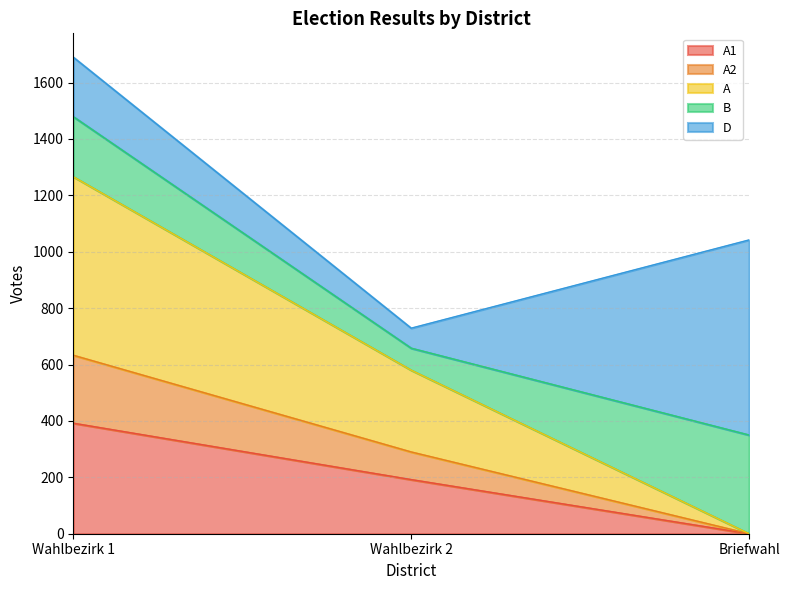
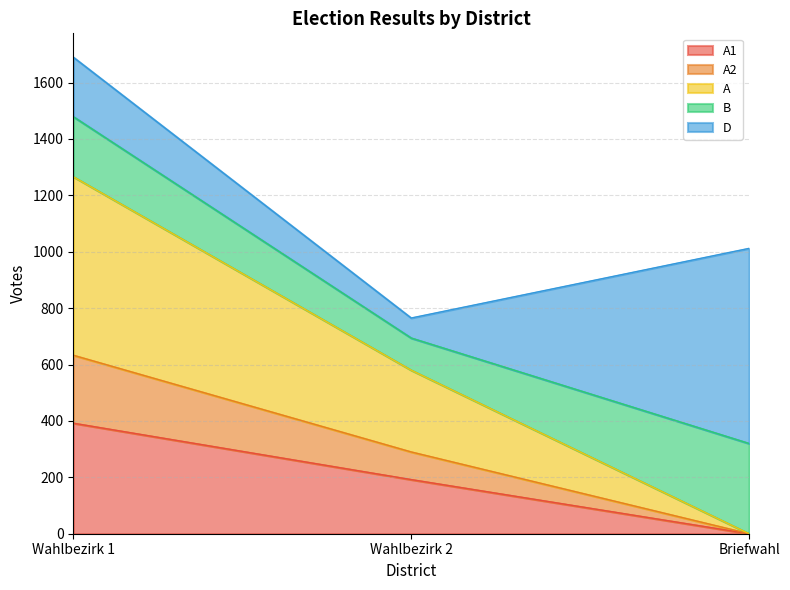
B, Wahlbezirk 2: 80 -> 110
B, Briefwahl: 350 -> 320
